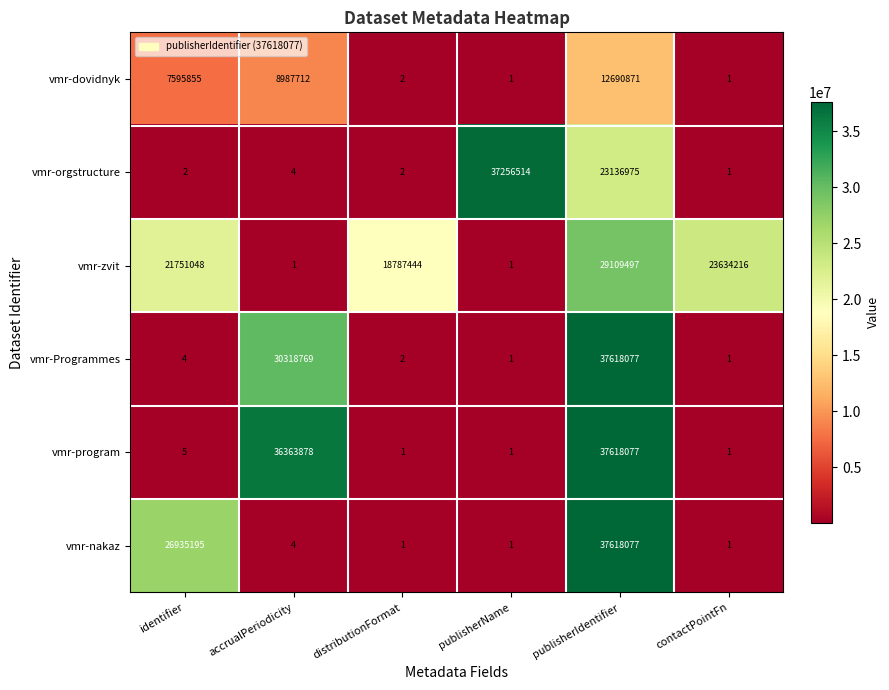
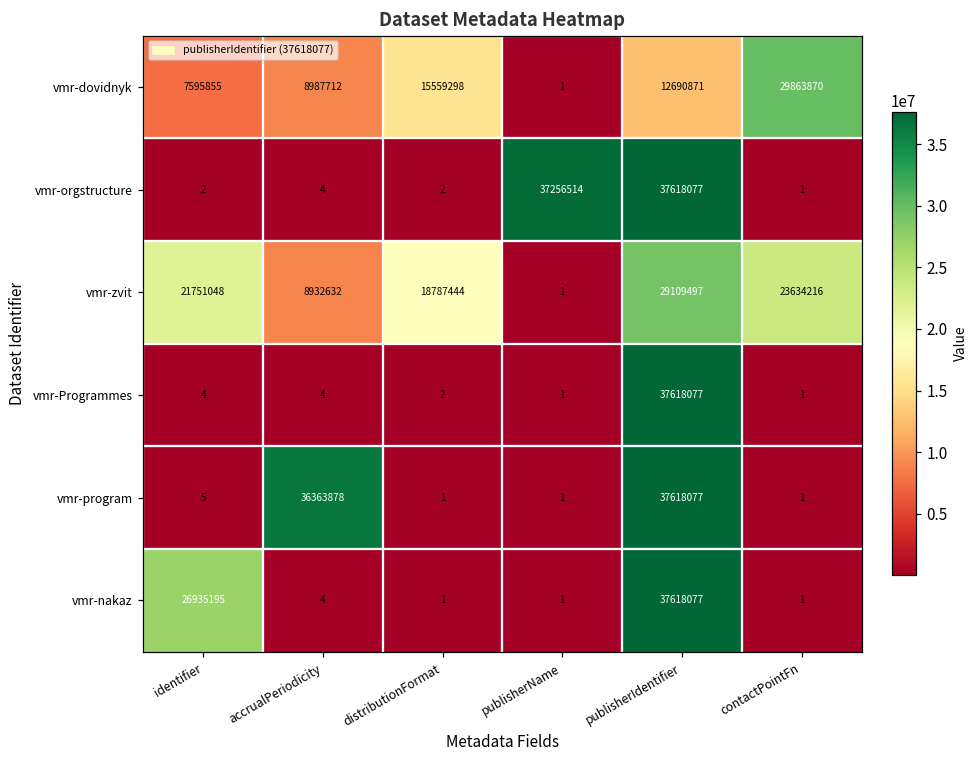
vmr-dovidnyk, distributionFormat: 2 -> 15559298
vmr-dovidnyk, contactPointFn: 1 -> 29863870
vmr-orgstructure, publisherIdentifier: 23136975 -> 37618077
vmr-zvit, accrualPeriodicity: 1 -> 8932632
vmr-Programmes, accrualPeriodicity: 30318769 -> 4
